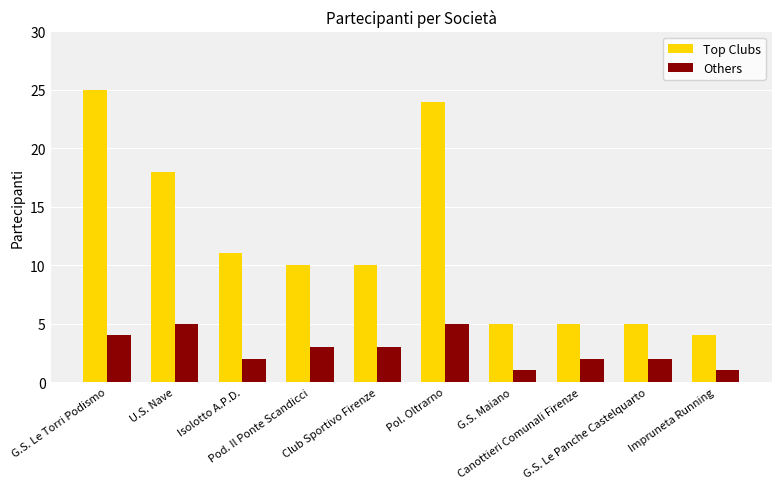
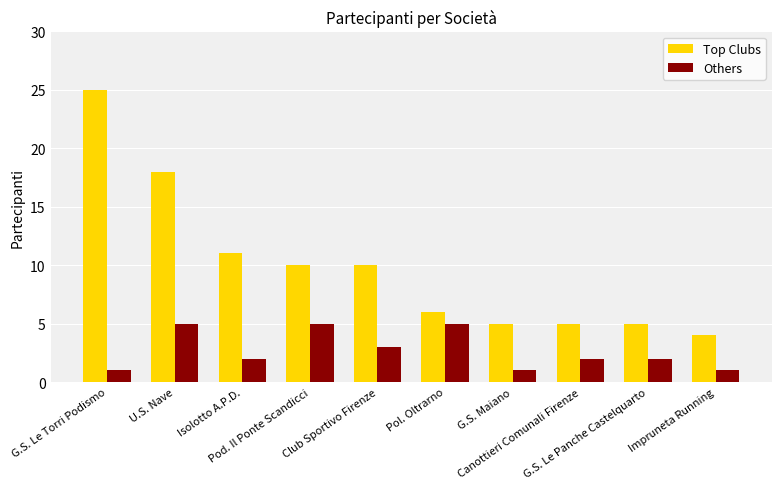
Others, G.S. Le Torri Podismo: 4 -> 1
Others, Pod. Il Ponte Scandicci: 3 -> 5
Top Clubs, Pol. Oltrarno: 24 -> 6
